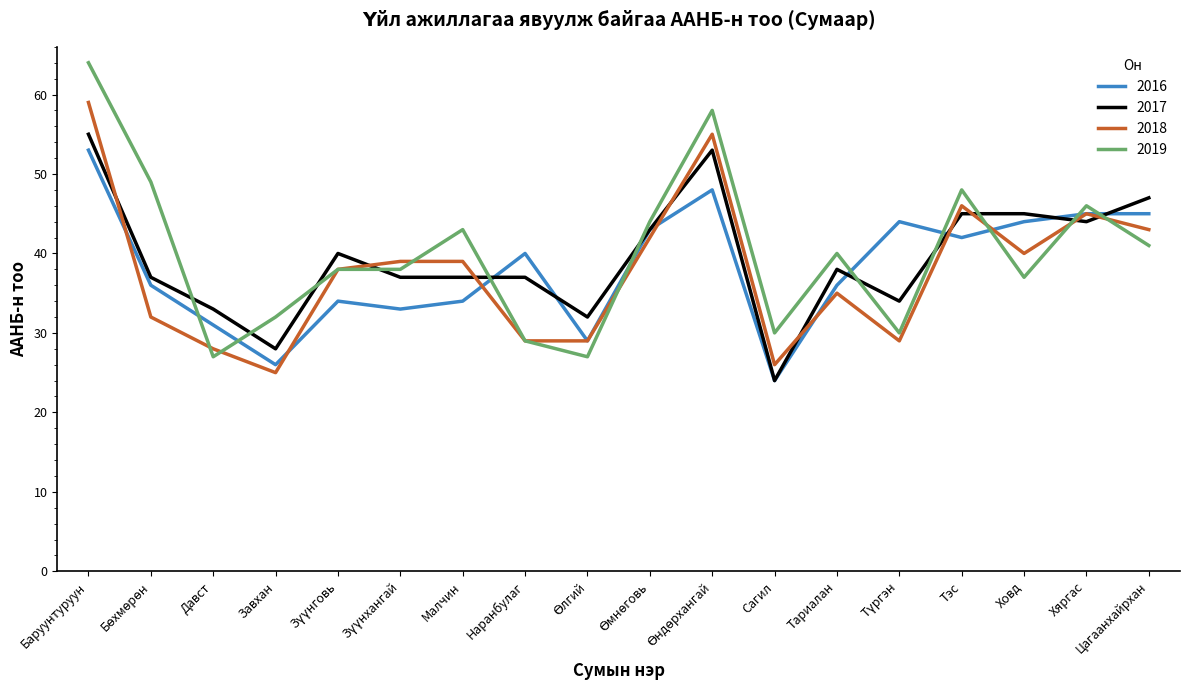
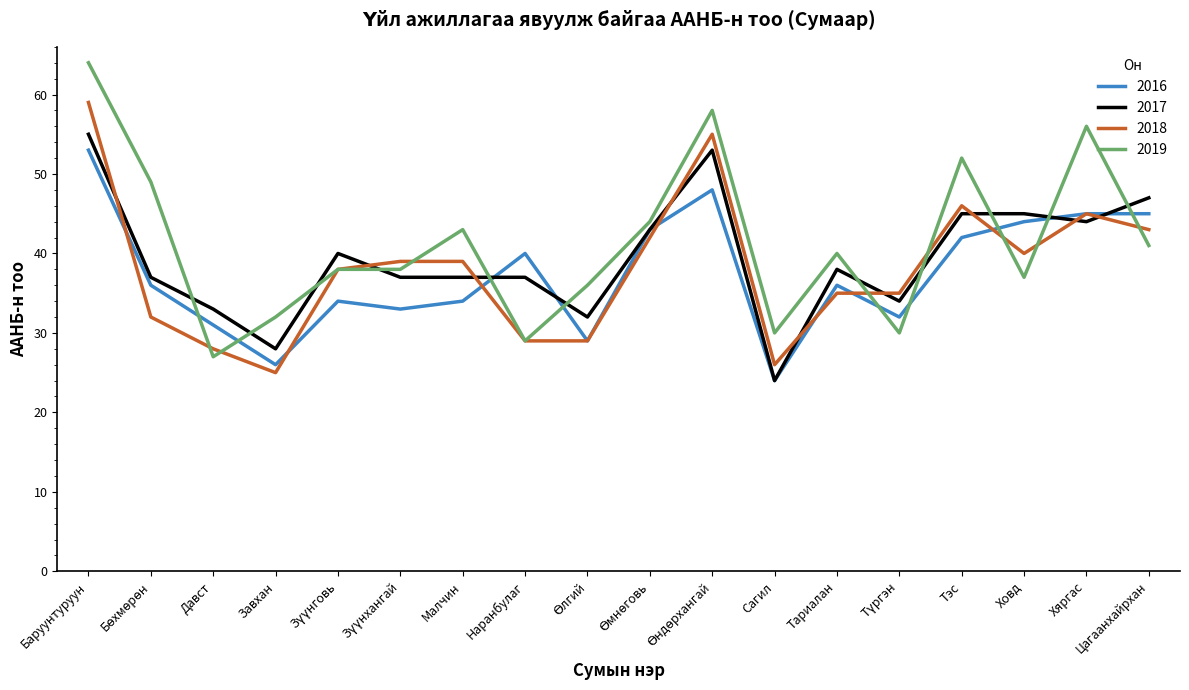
2019, Өлгий: 27 -> 36
2016, Түргэн: 44 -> 32
2018, Түргэн: 29 -> 35
2019, Тэс: 48 -> 52
2019, Хяргас: 46 -> 56
